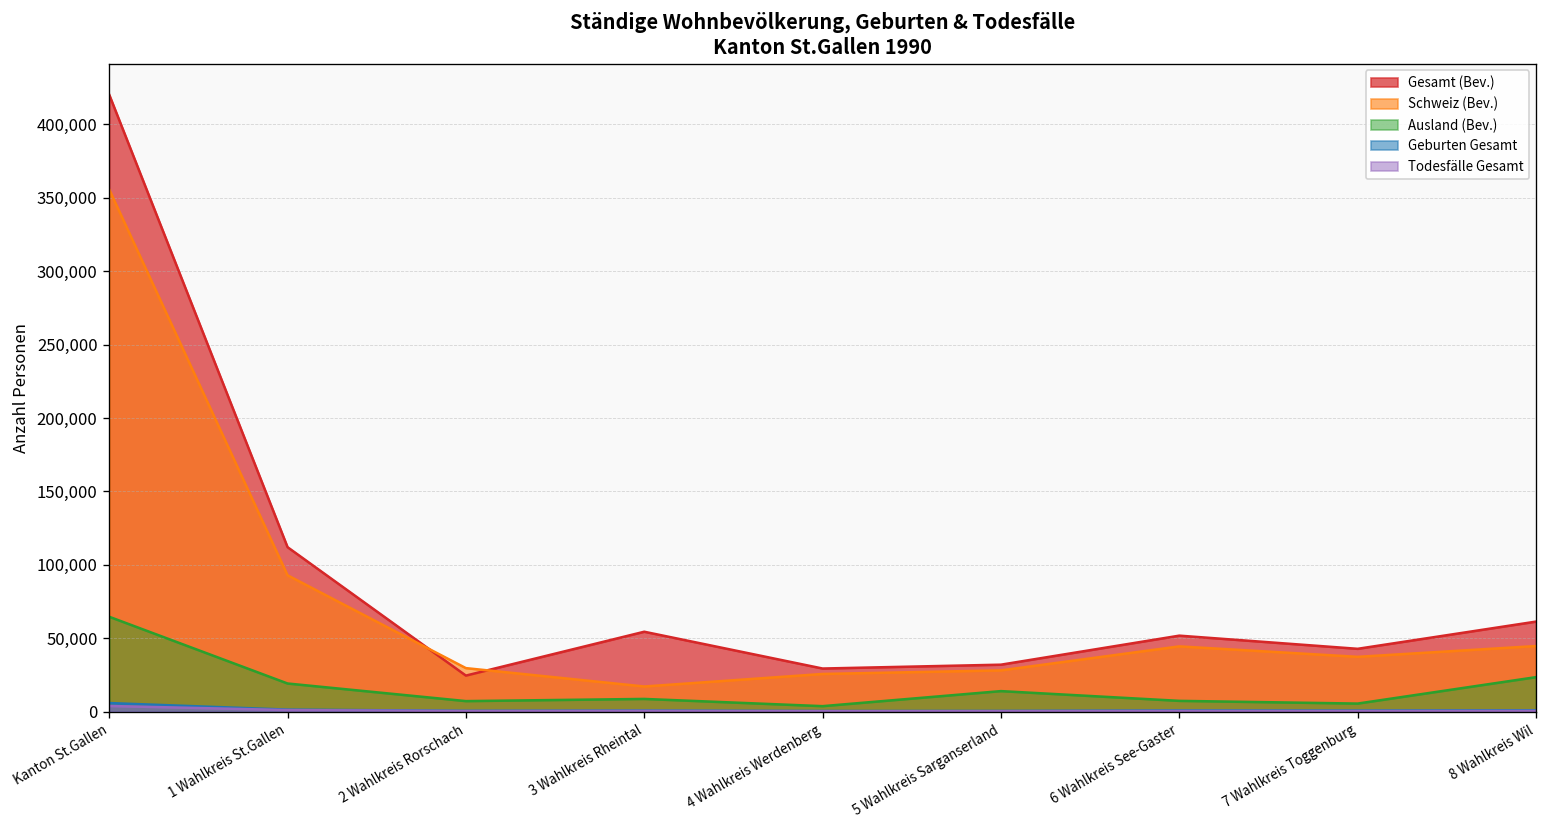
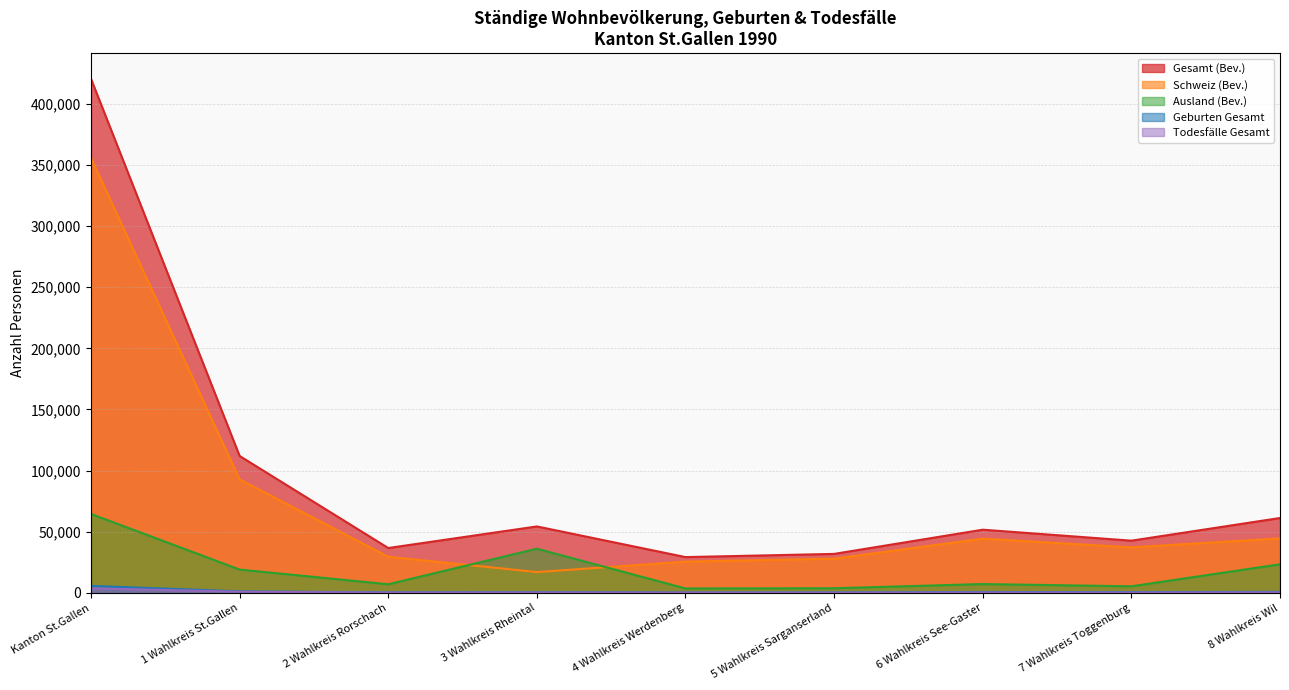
Gesamt (Bev.), 2 Wahlkreis Rorschach: 25,000 -> 37,000
Ausland (Bev.), 3 Wahlkreis Rheintal: 9,000 -> 36,000
Ausland (Bev.), 5 Wahlkreis Sarganserland: 14,000 -> 4,000
